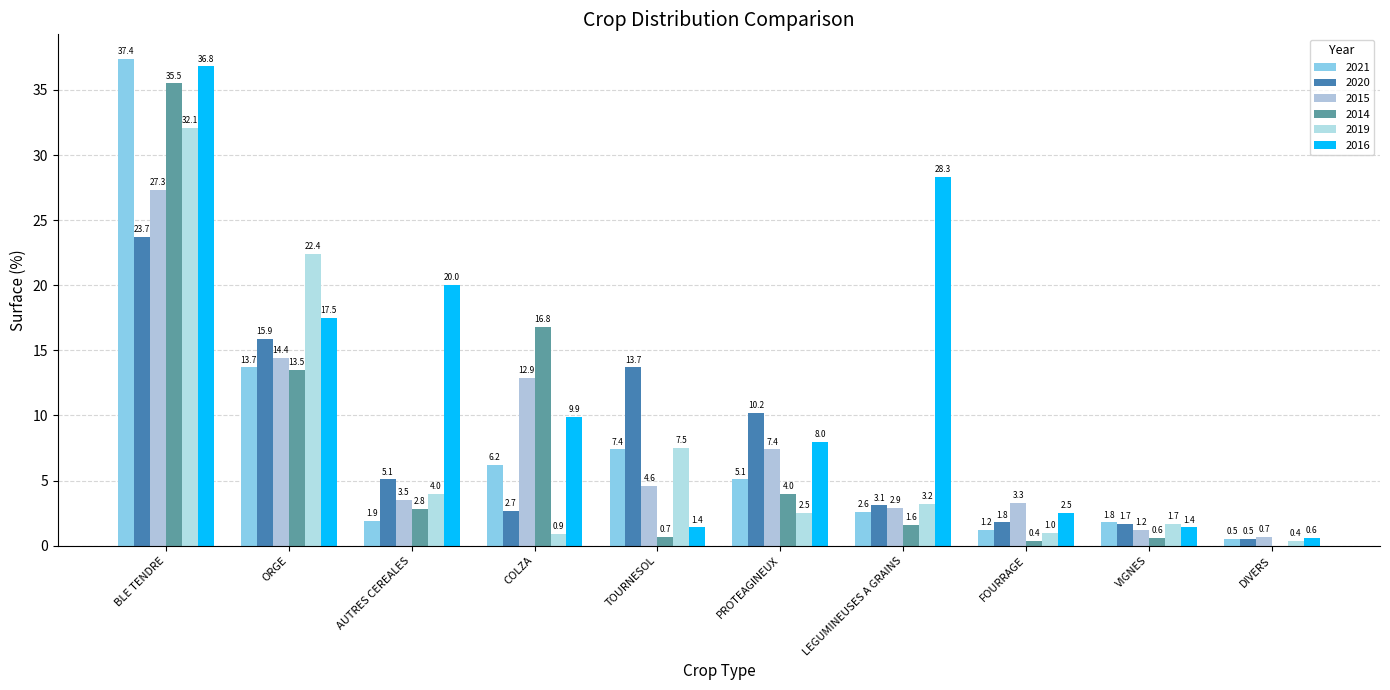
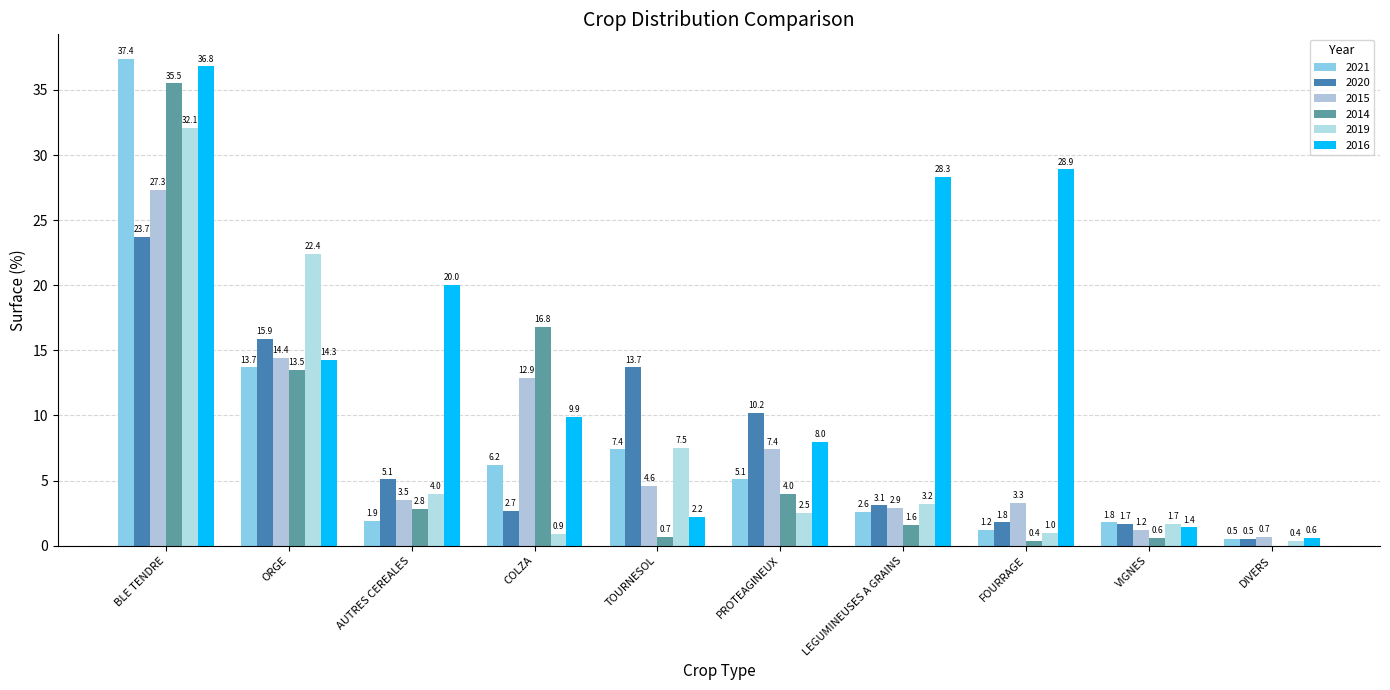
2016, ORGE: 17.5 -> 14.3
2016, TOURNESOL: 1.4 -> 2.2
2016, FOURRAGE: 2.5 -> 28.9
